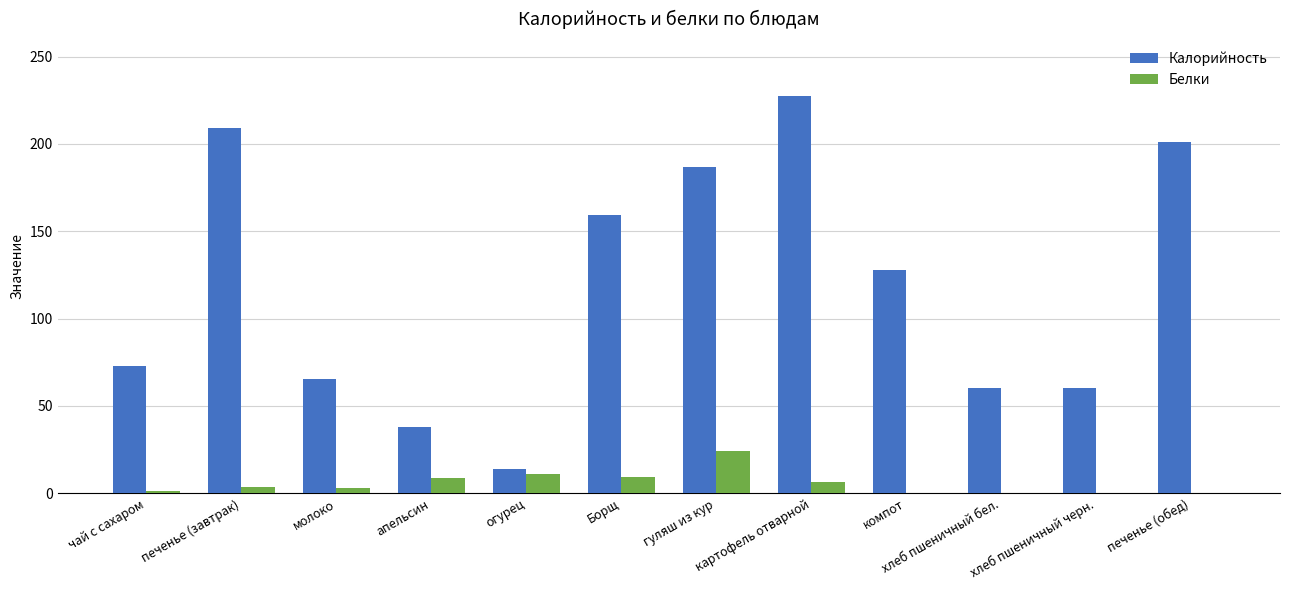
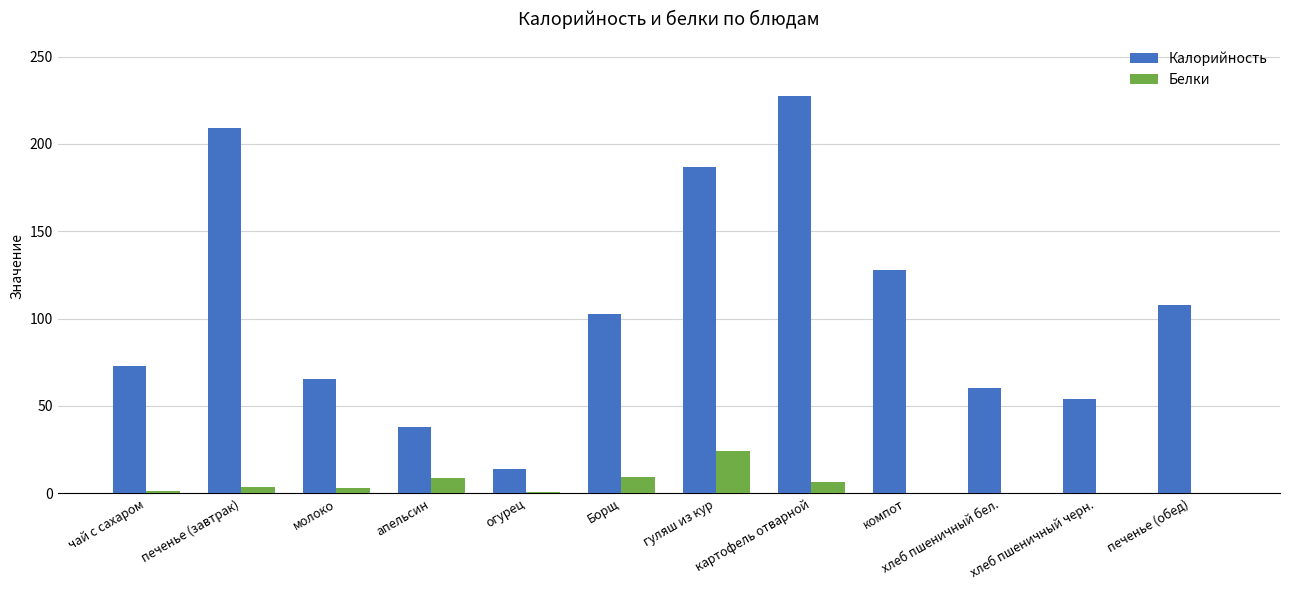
Белки, огурец: 11 -> 1
Калорийность, Борщ: 160 -> 103
Калорийность, хлеб пшеничный черн.: 60 -> 54
Калорийность, печенье (обед): 201 -> 108
